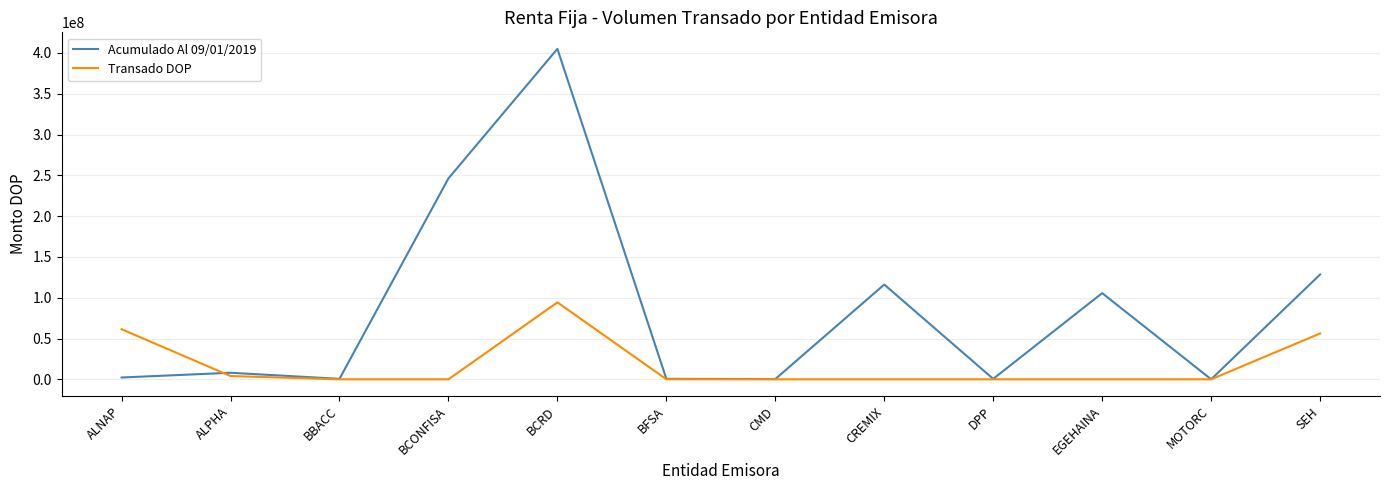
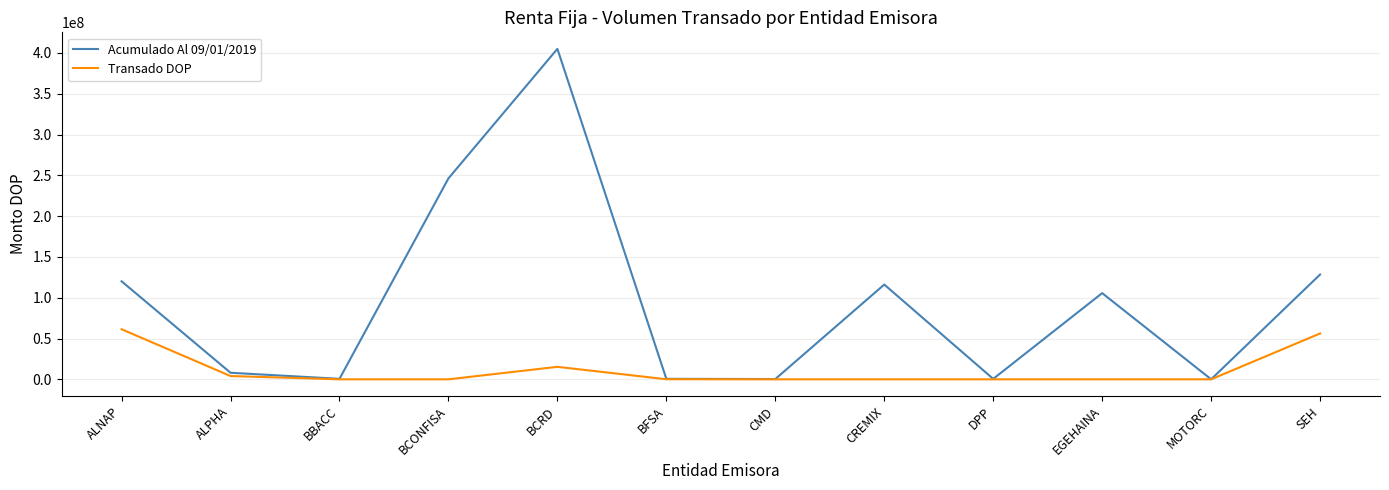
Acumulado Al 09/01/2019, ALNAP: 0 -> 120000000
Transado DOP, BCRD: 90000000 -> 20000000
